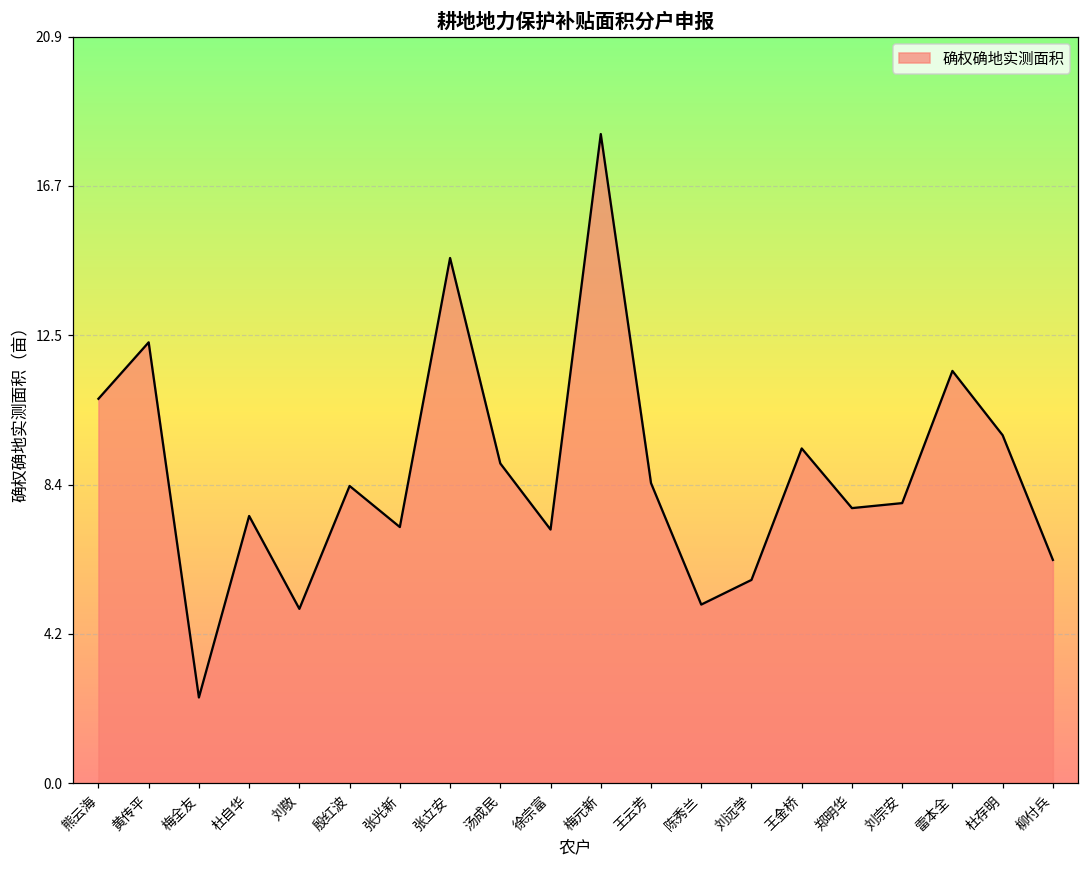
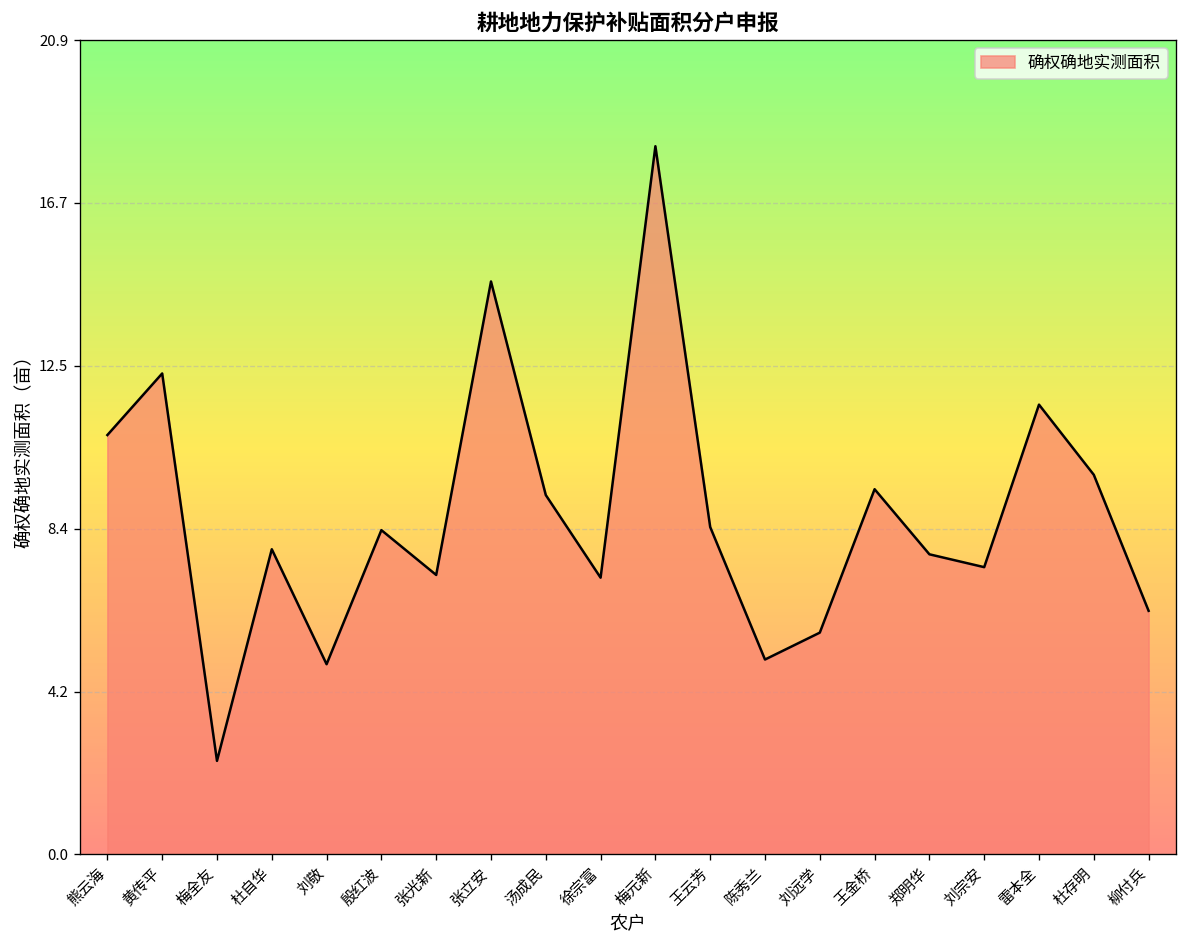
杜自华: 7.5 -> 7.8
汤成民: 9.0 -> 9.2
刘宗安: 7.8 -> 7.4
